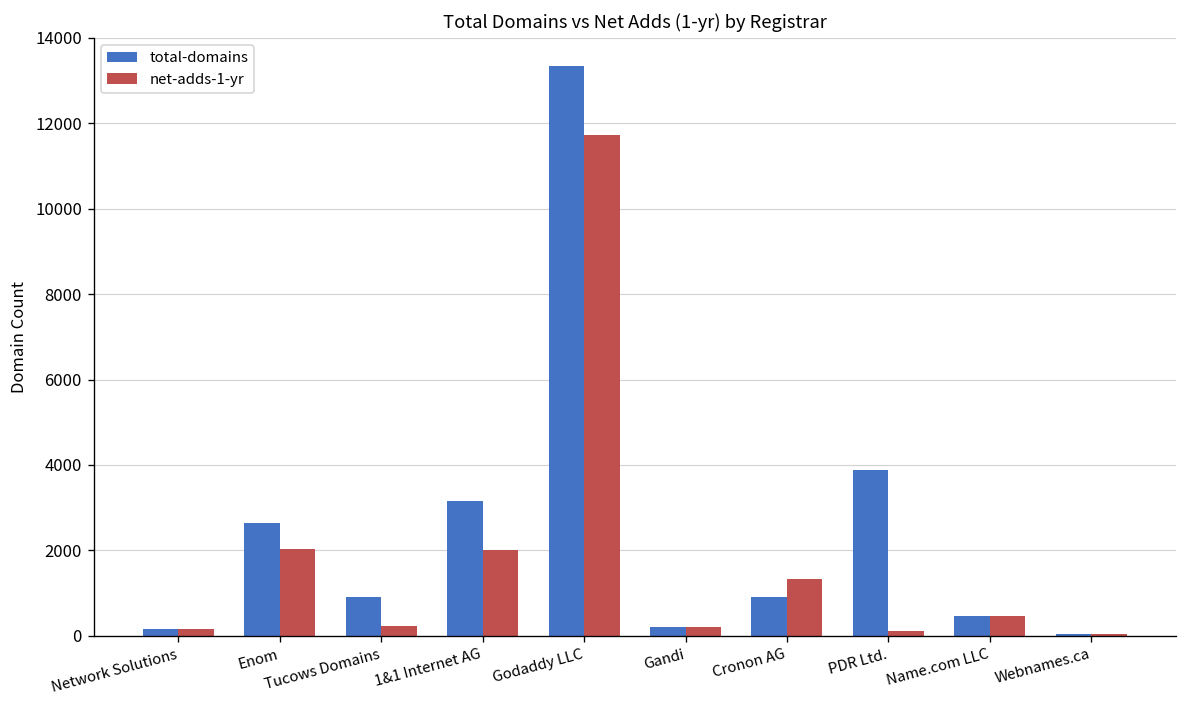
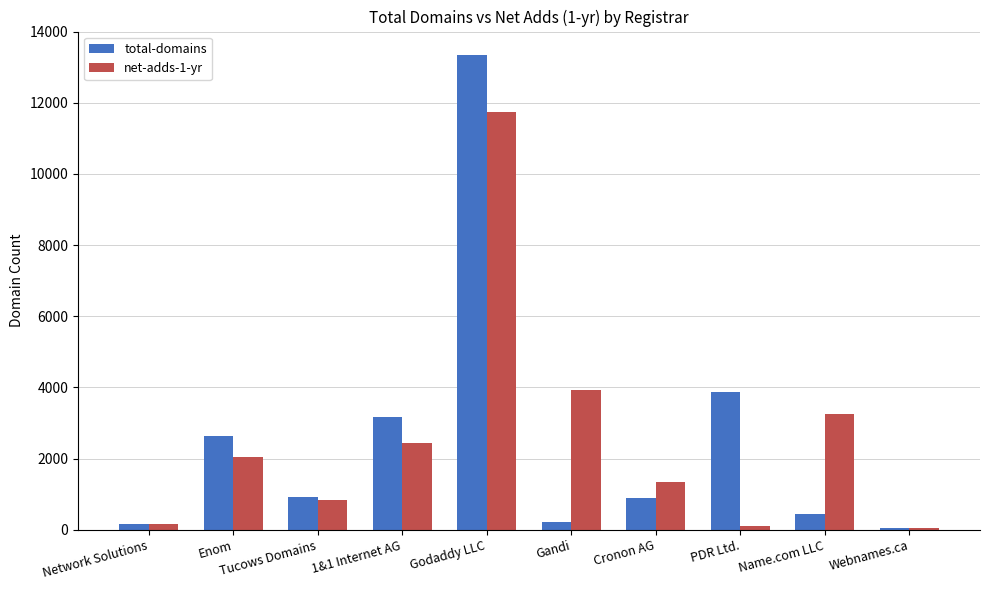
net-adds-1-yr, Tucows Domains: 200 -> 900
net-adds-1-yr, 1&1 Internet AG: 2000 -> 2400
net-adds-1-yr, Gandi: 200 -> 3900
net-adds-1-yr, Name.com LLC: 500 -> 3300
